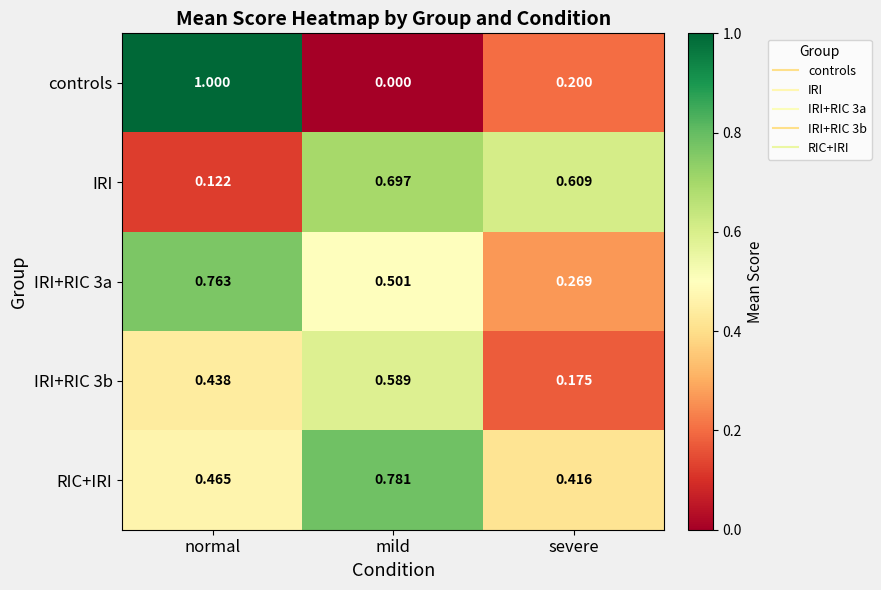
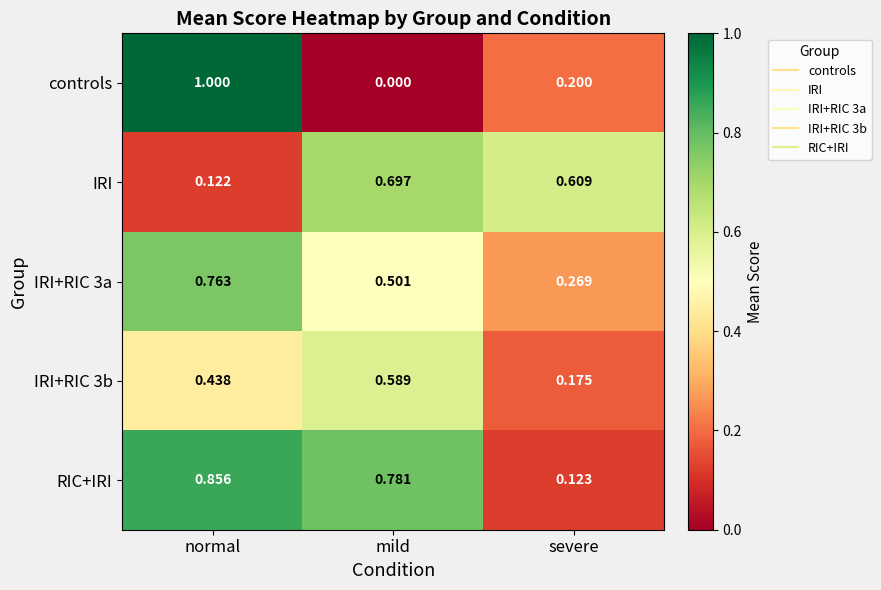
RIC+IRI, normal: 0.465 -> 0.856
RIC+IRI, severe: 0.416 -> 0.123
